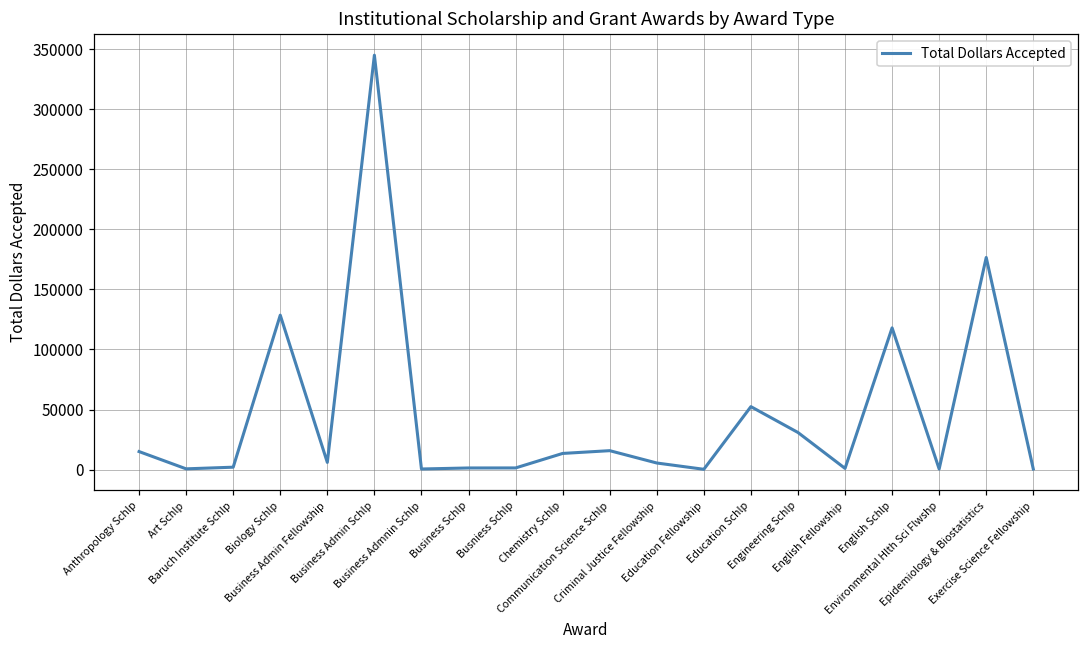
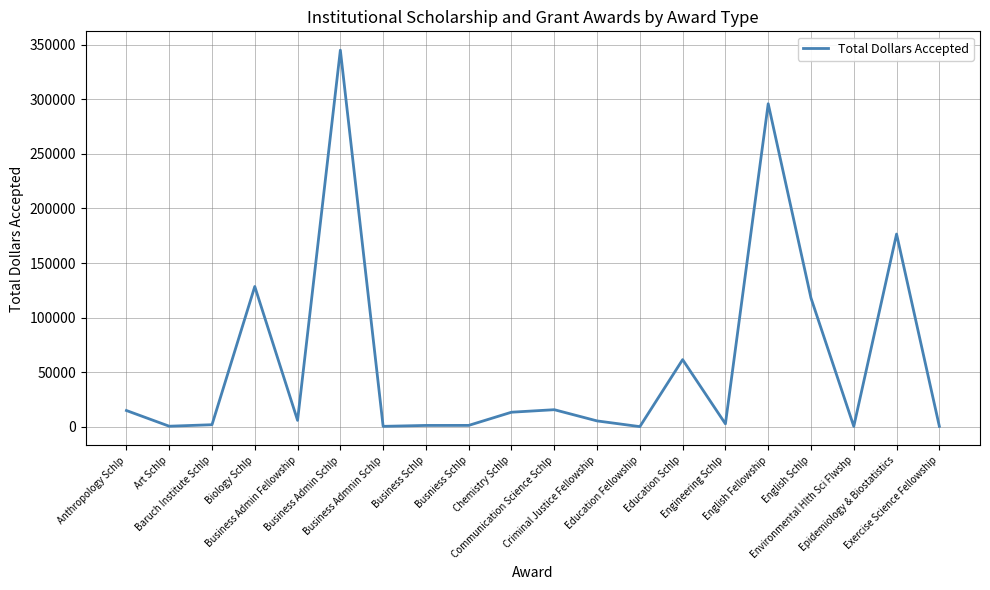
Education Schlp: 52000 -> 62000
Engineering Schlp: 31000 -> 3000
English Fellowship: 1000 -> 296000
